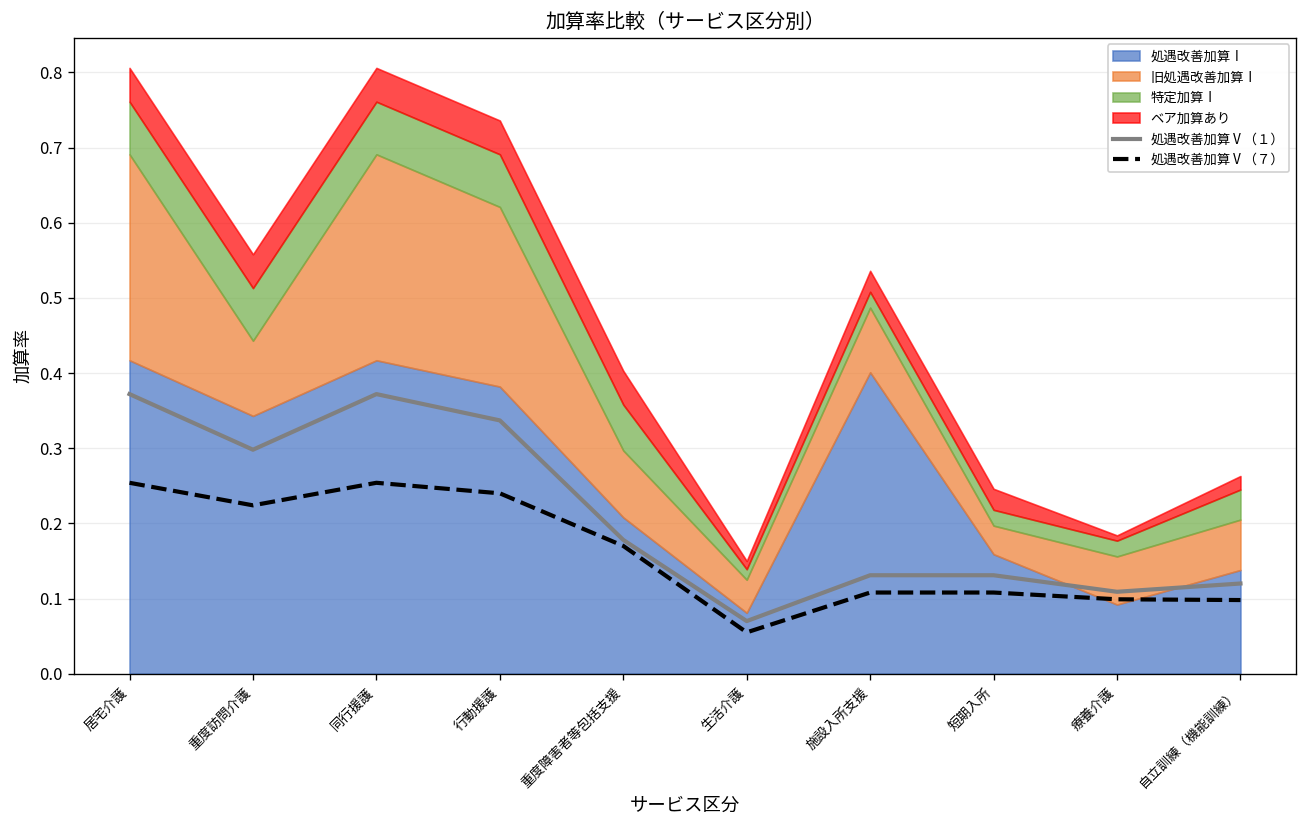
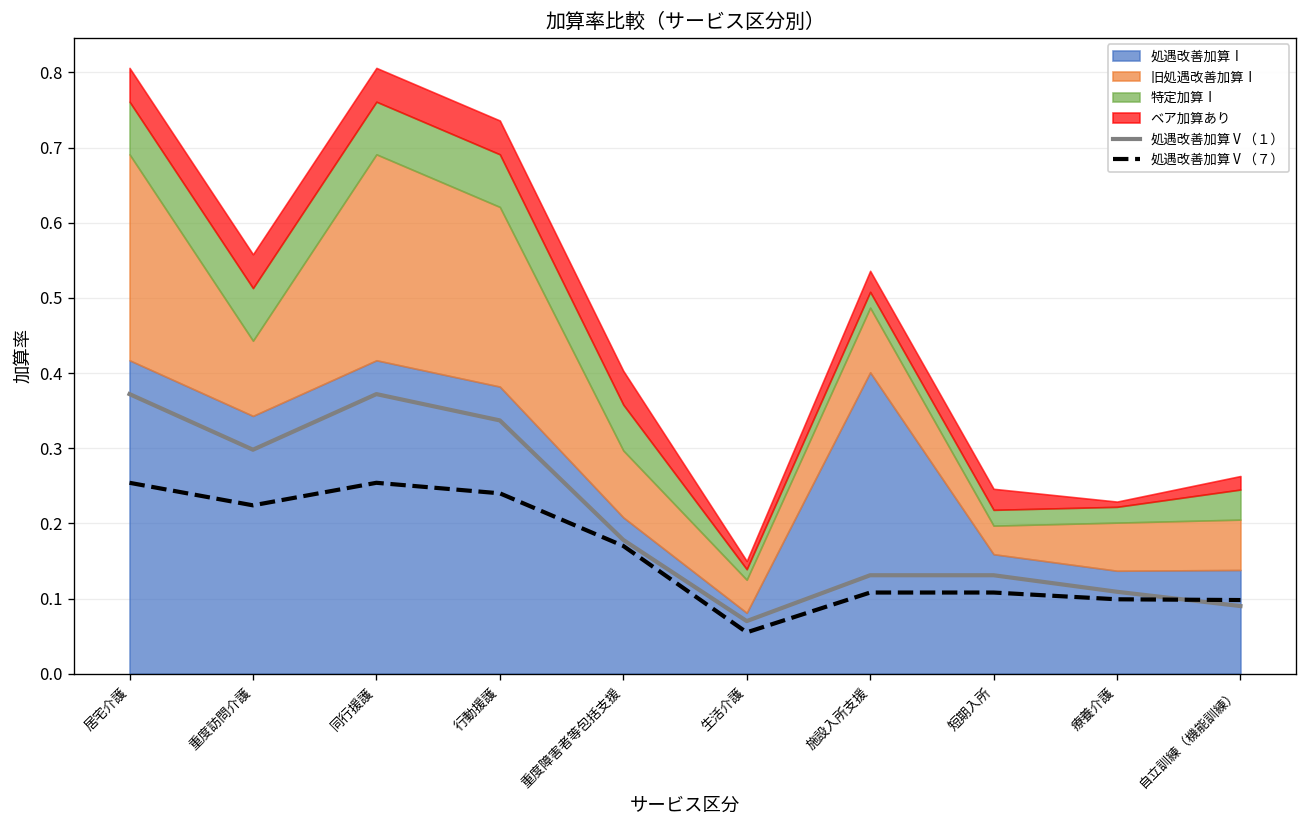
処遇改善加算Ⅰ, 療養介護: 0.09 -> 0.14
処遇改善加算Ⅴ（１）, 自立訓練（機能訓練）: 0.12 -> 0.09
